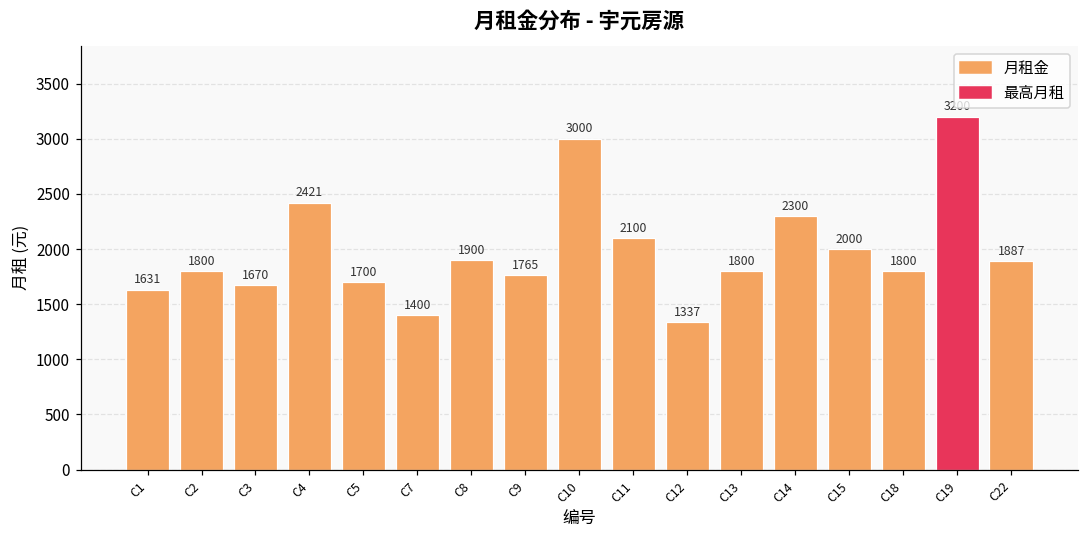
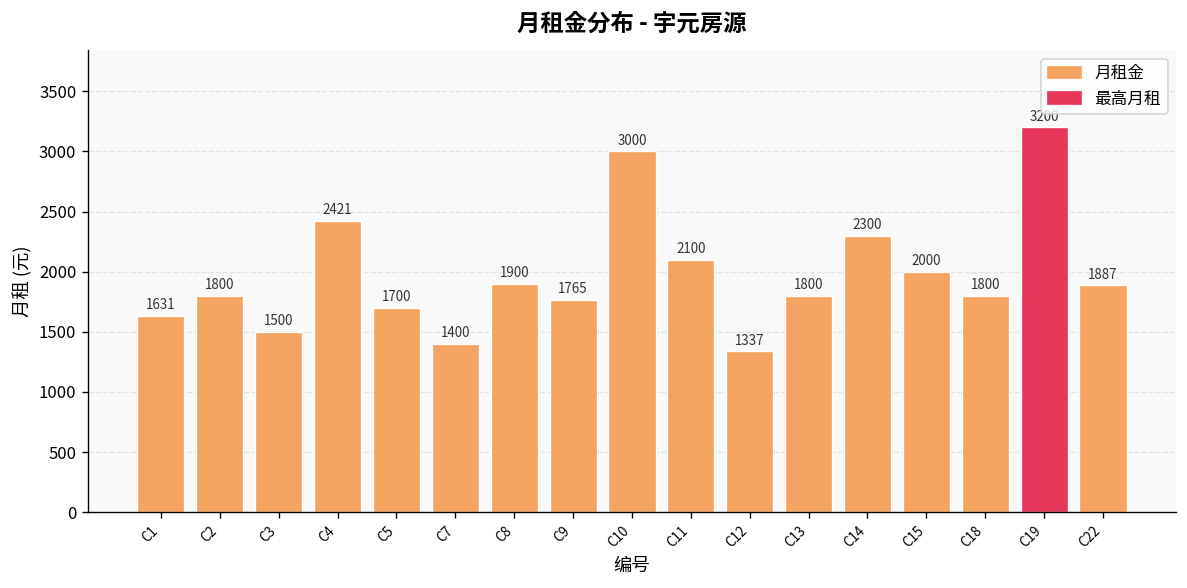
C3: 1670 -> 1500
